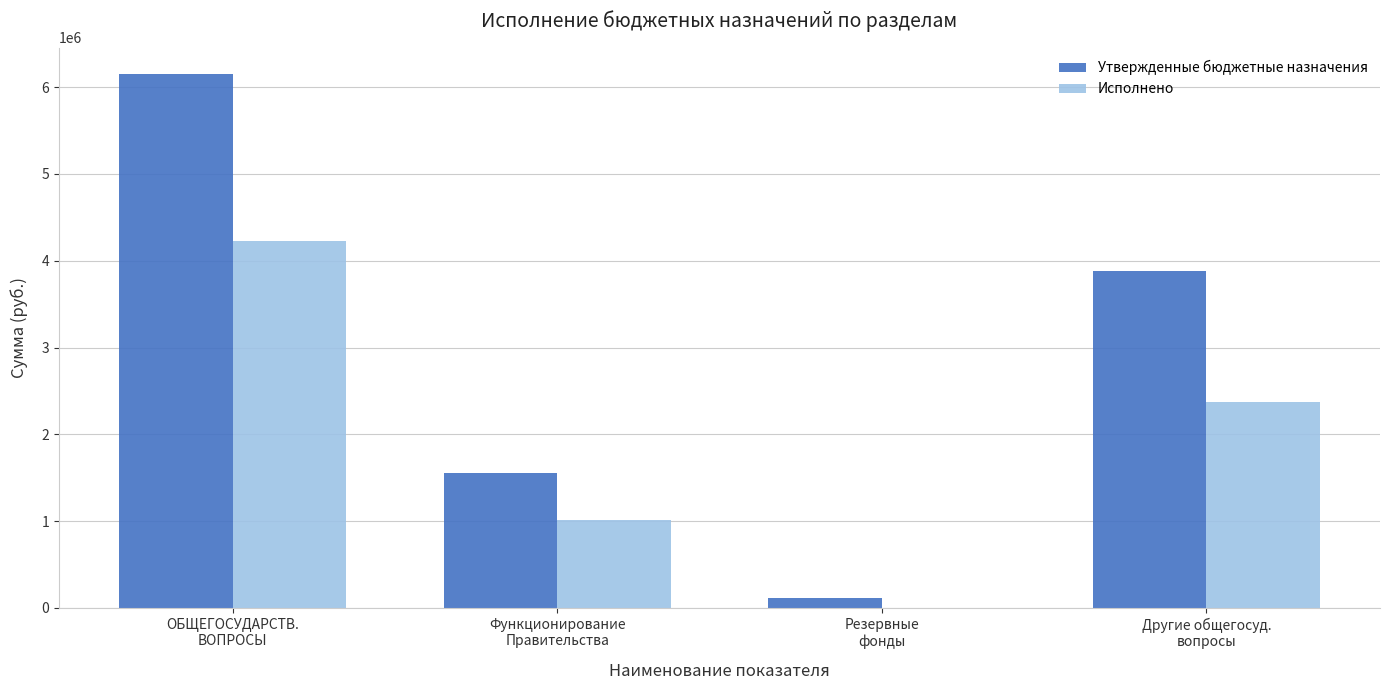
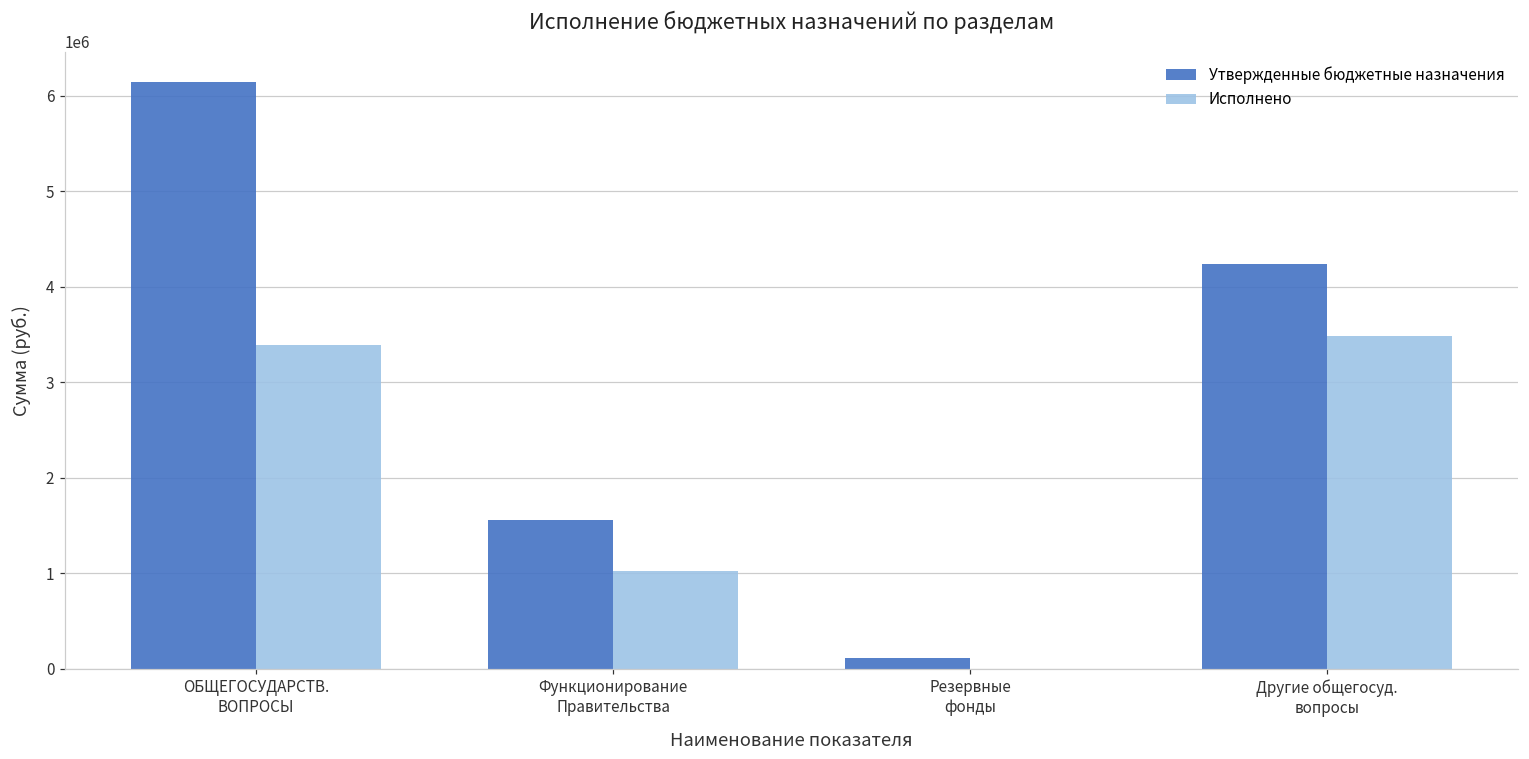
Исполнено, ОБЩЕГОСУДАРСТВ. ВОПРОСЫ: 4200000 -> 3400000
Утвержденные бюджетные назначения, Другие общегосуд. вопросы: 3900000 -> 4200000
Исполнено, Другие общегосуд. вопросы: 2400000 -> 3500000
